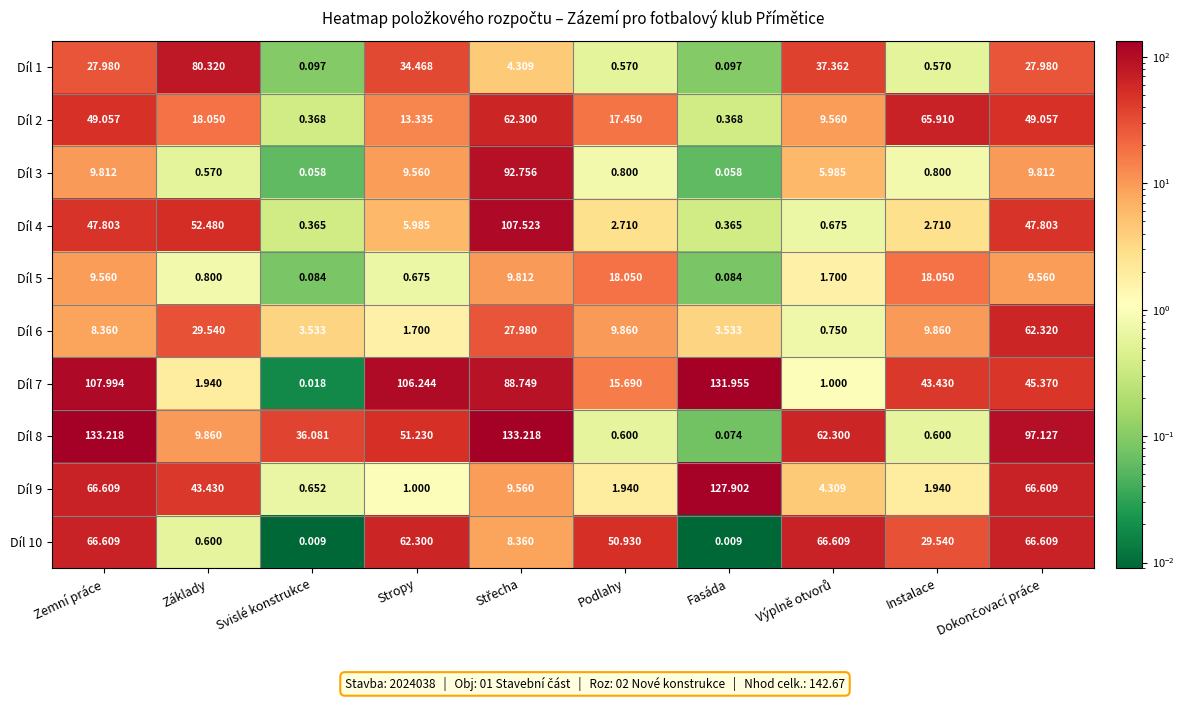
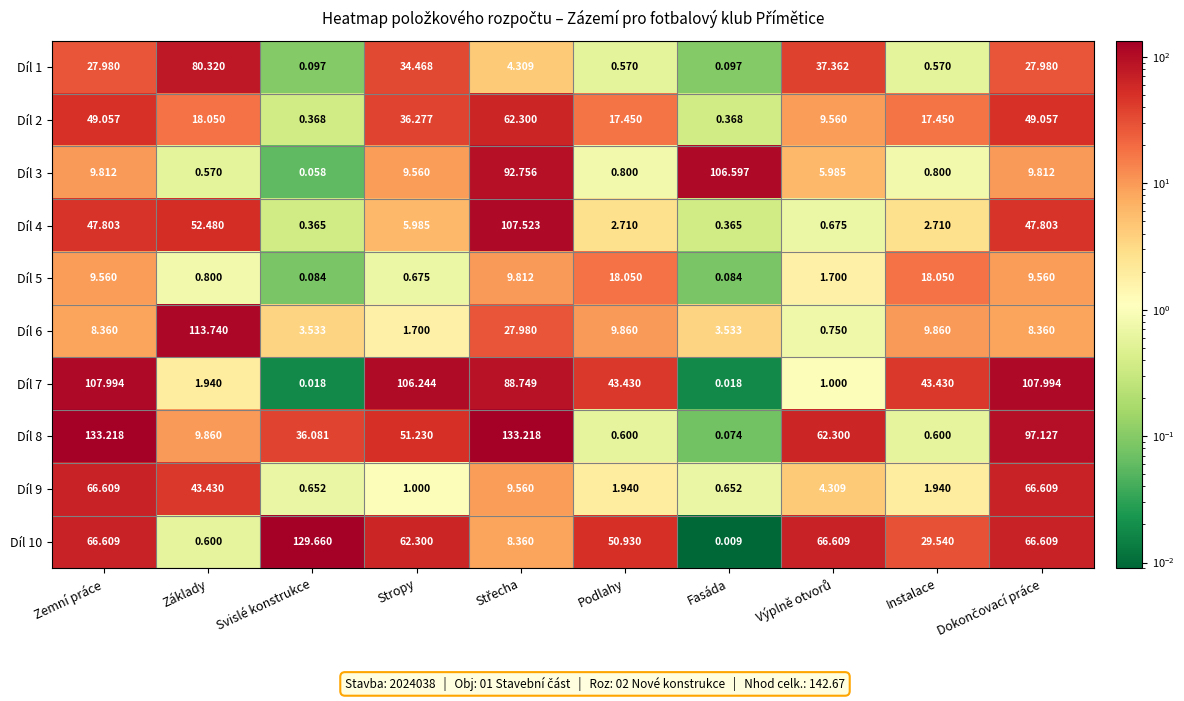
Díl 2, Stropy: 13.335 -> 36.277
Díl 2, Instalace: 65.910 -> 17.450
Díl 3, Fasáda: 0.058 -> 106.597
Díl 6, Základy: 29.540 -> 113.740
Díl 6, Dokončovací práce: 62.320 -> 8.360
Díl 7, Podlahy: 15.690 -> 43.430
Díl 7, Fasáda: 131.955 -> 0.018
Díl 7, Dokončovací práce: 45.370 -> 107.994
Díl 9, Fasáda: 127.902 -> 0.652
Díl 10, Svislé konstrukce: 0.009 -> 129.660
